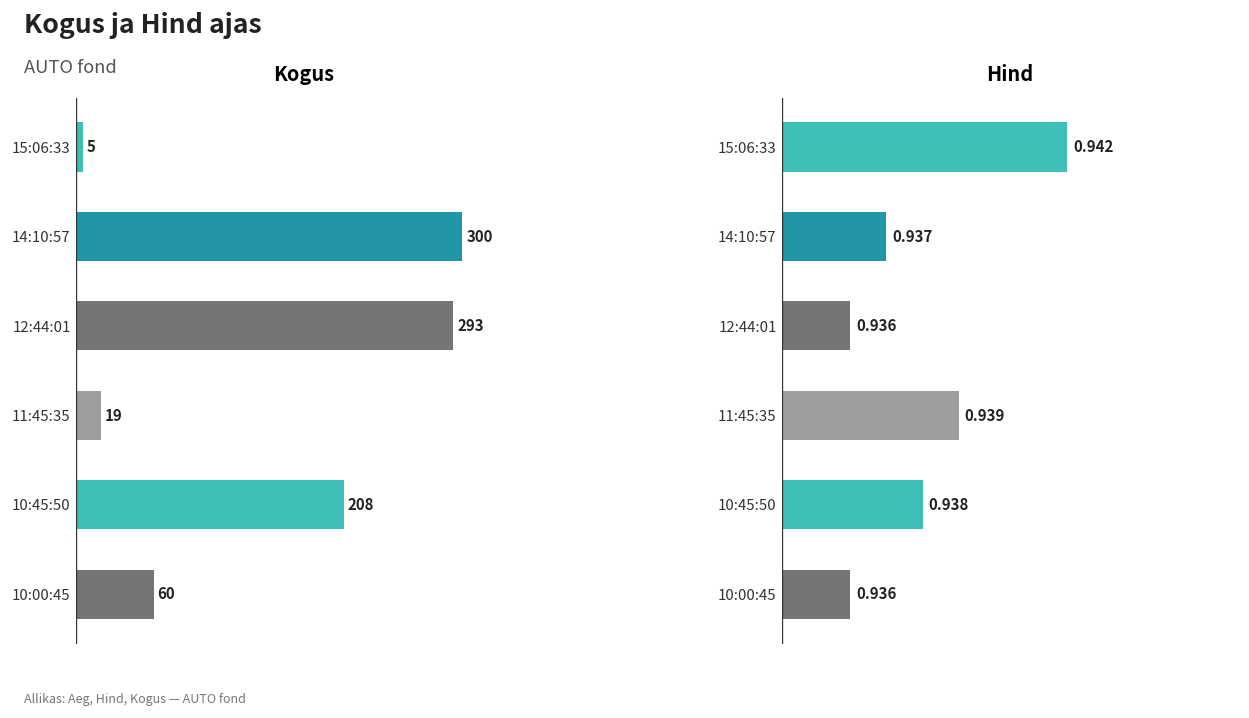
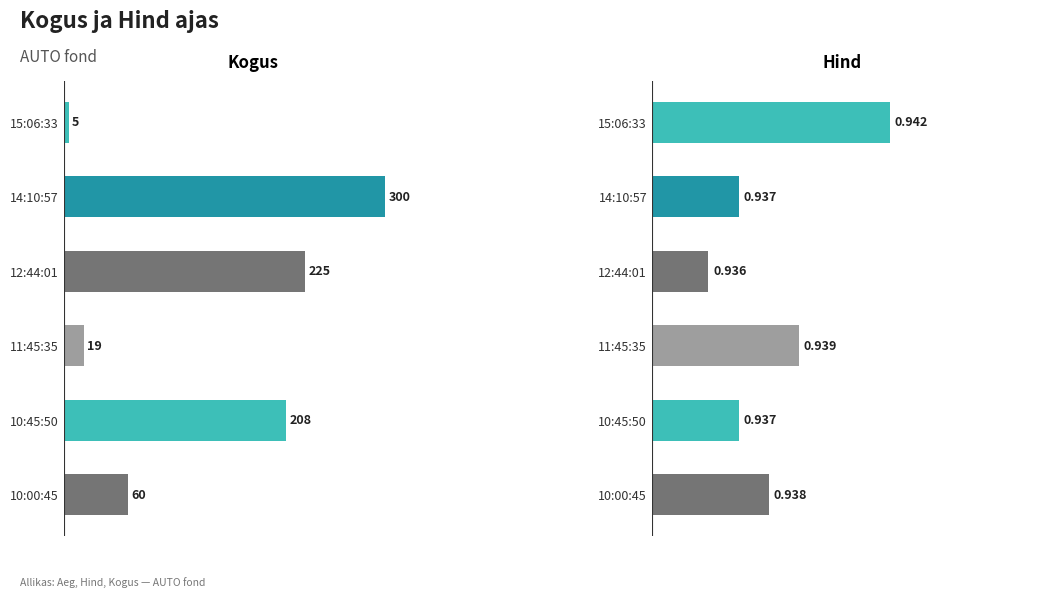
Kogus, 12:44:01: 293 -> 225
Hind, 10:45:50: 0.938 -> 0.937
Hind, 10:00:45: 0.936 -> 0.938
